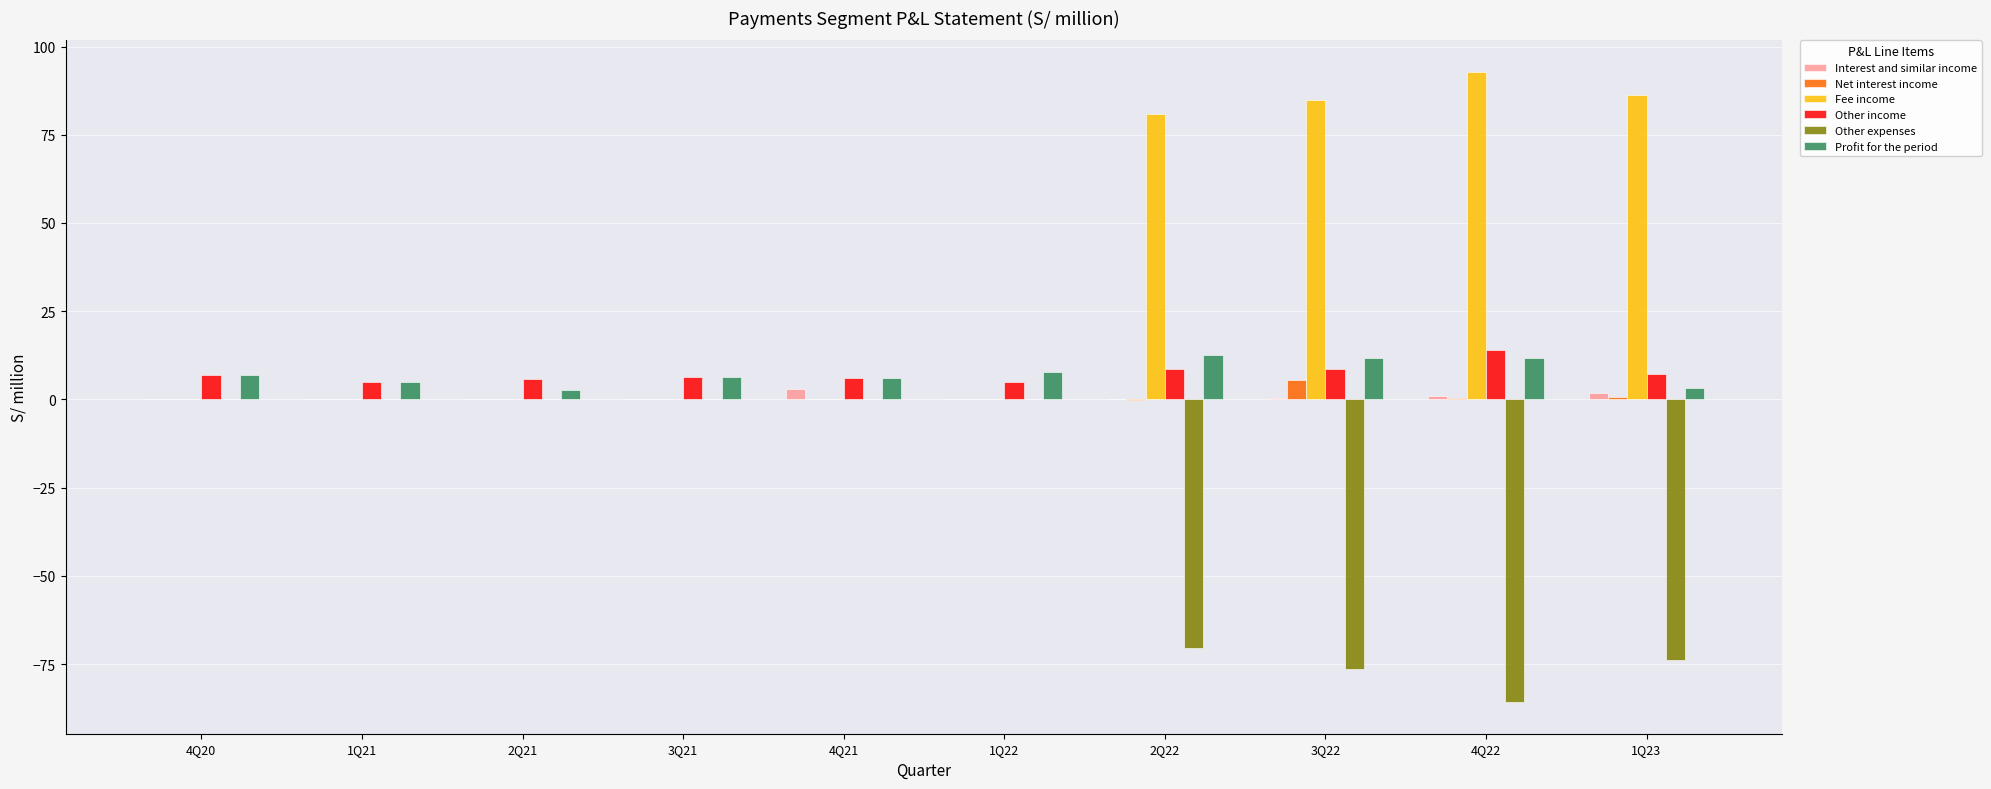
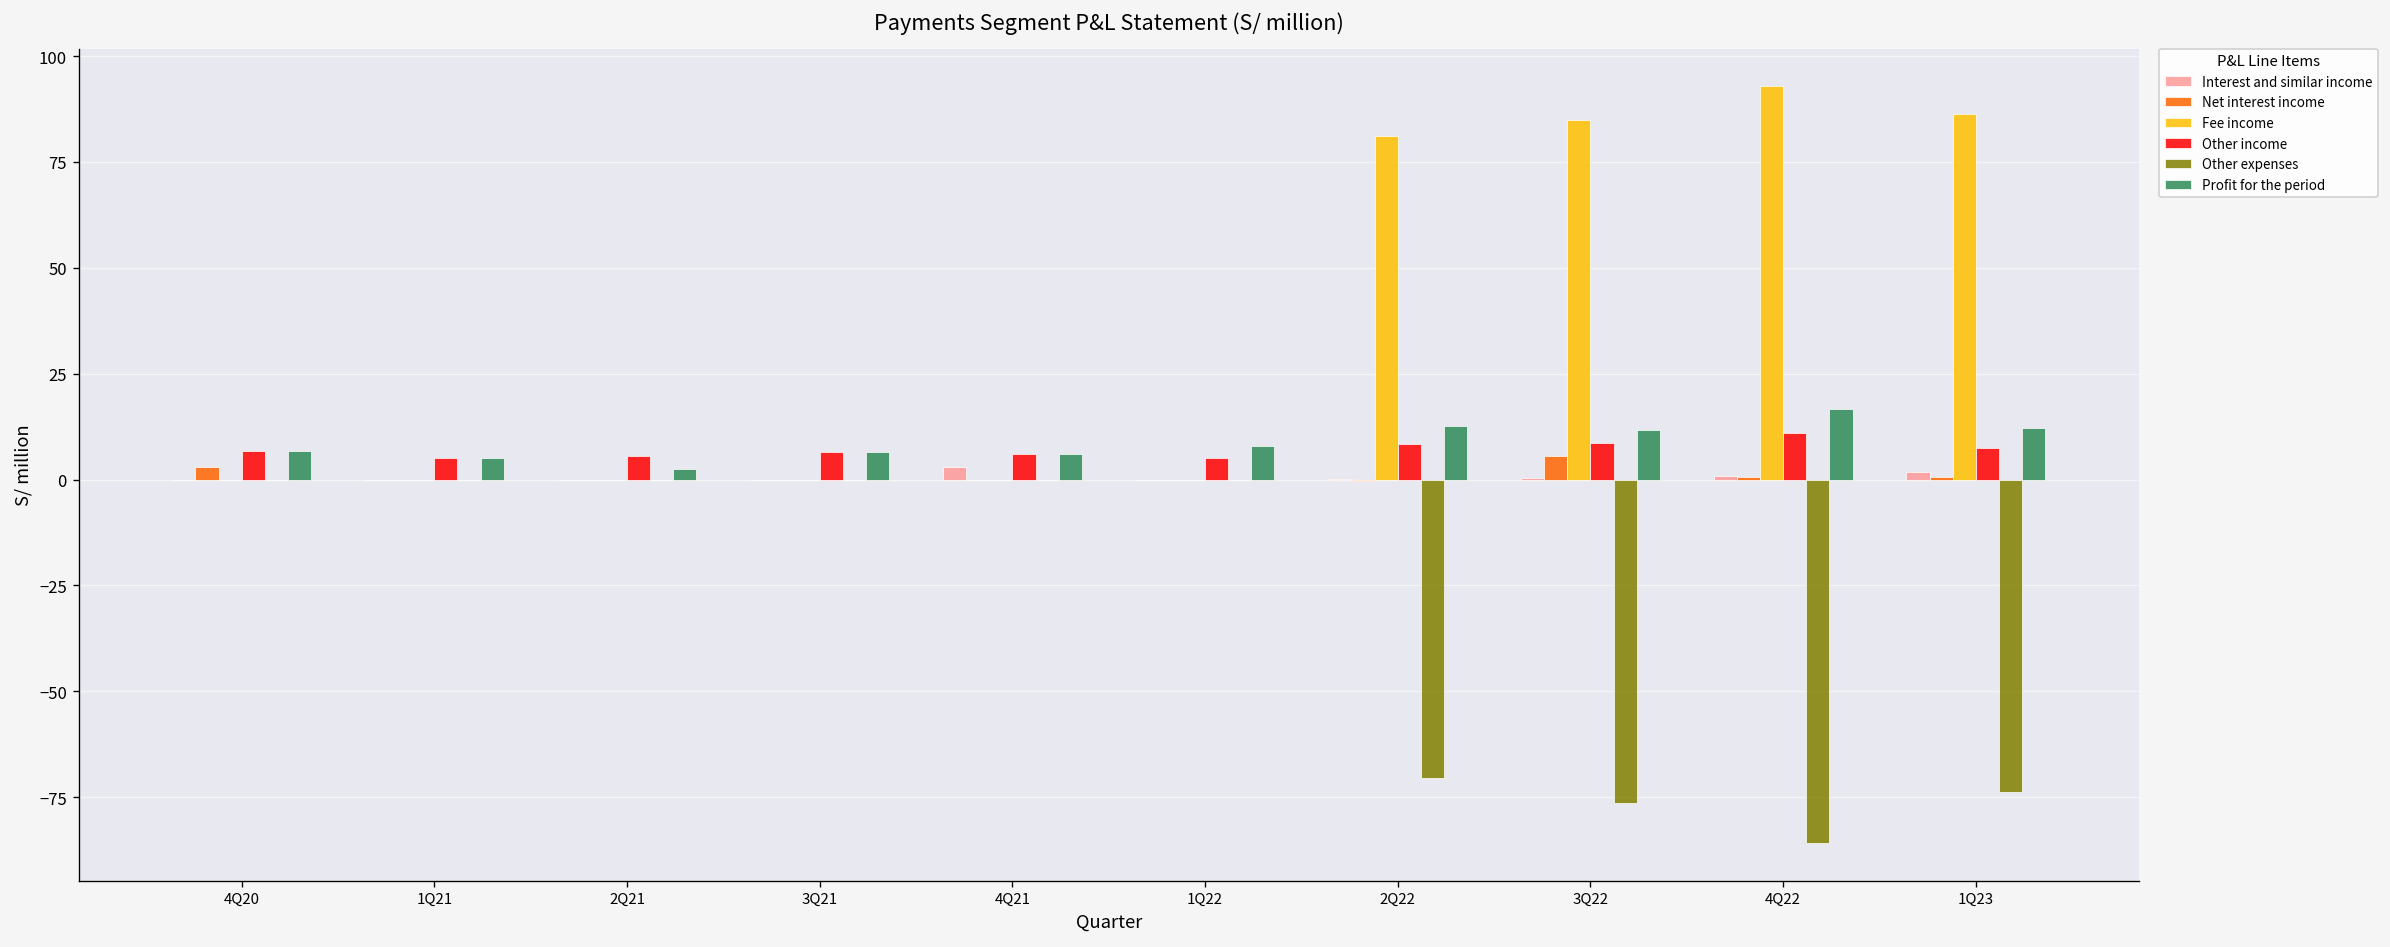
Net interest income, 4Q20: 0 -> 3
Other income, 4Q22: 14 -> 11
Profit for the period, 4Q22: 12 -> 17
Profit for the period, 1Q23: 3 -> 12
